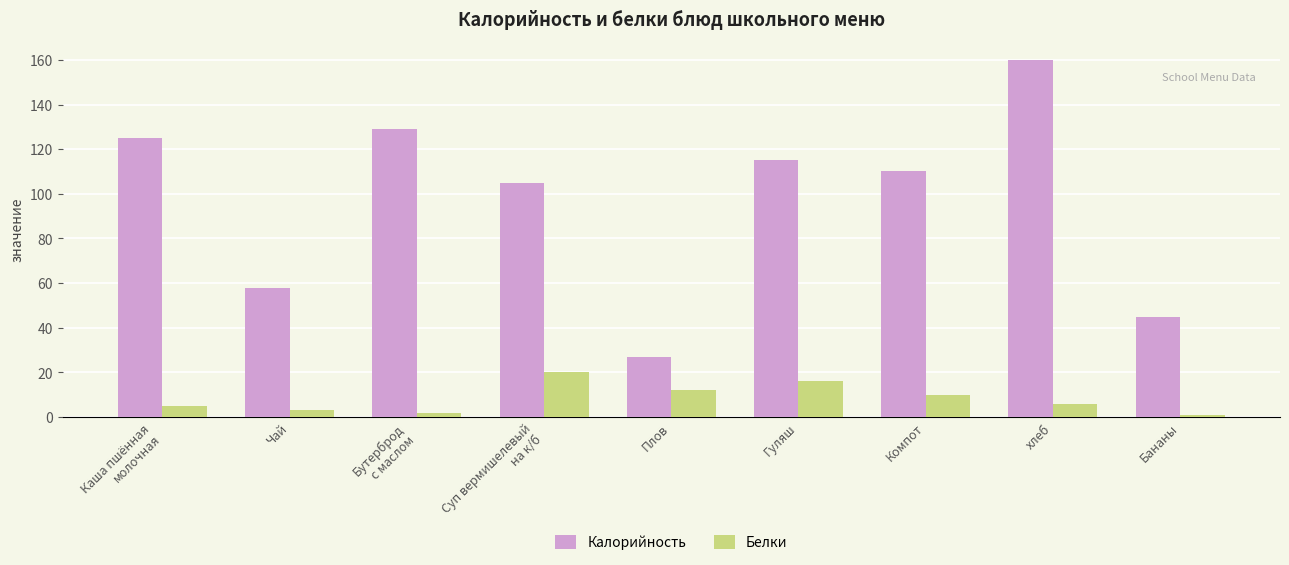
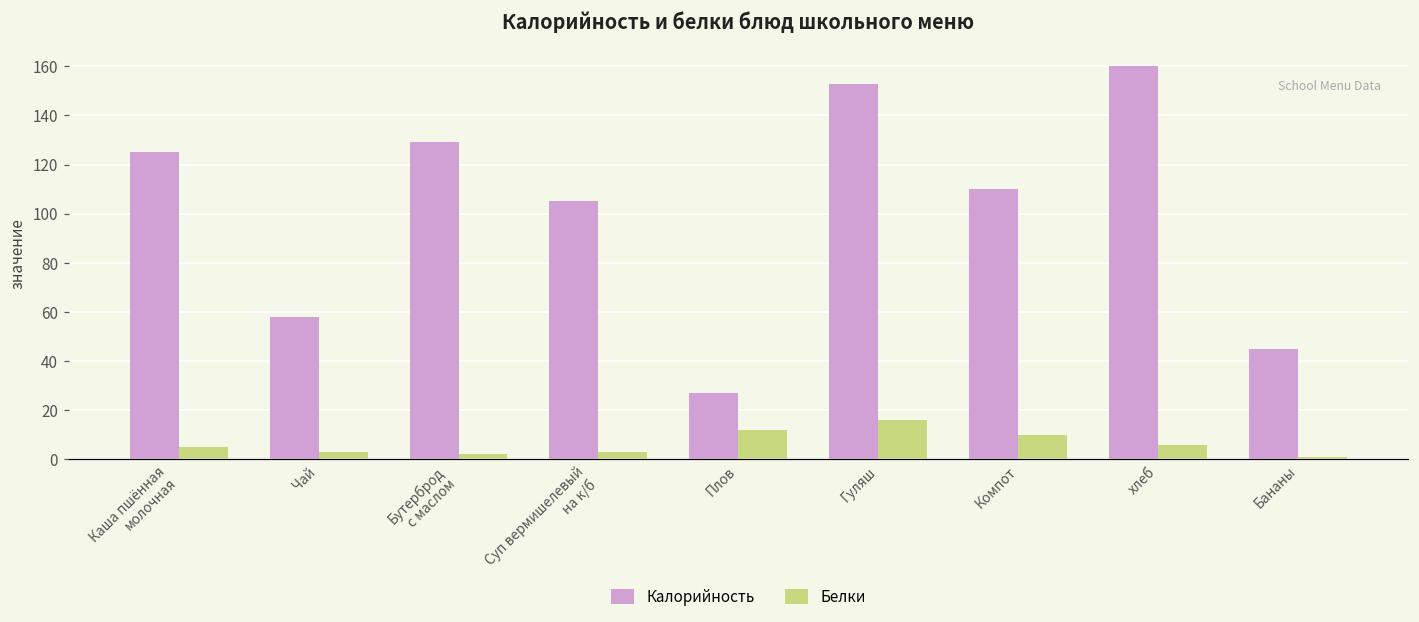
Белки, Суп вермишелевый на к/б: 20 -> 3
Калорийность, Гуляш: 115 -> 153
